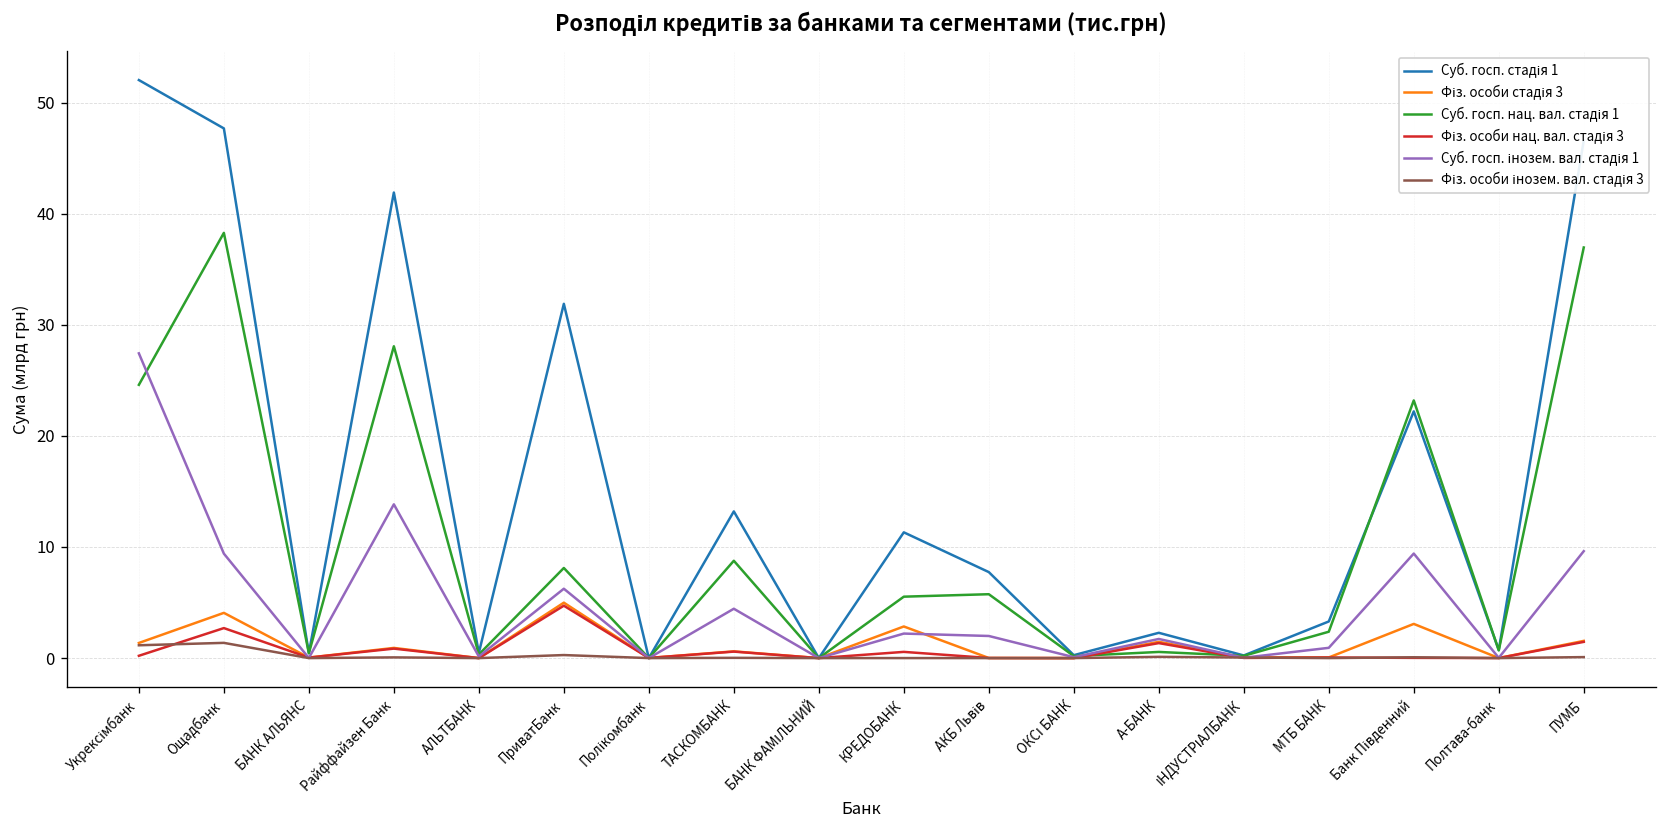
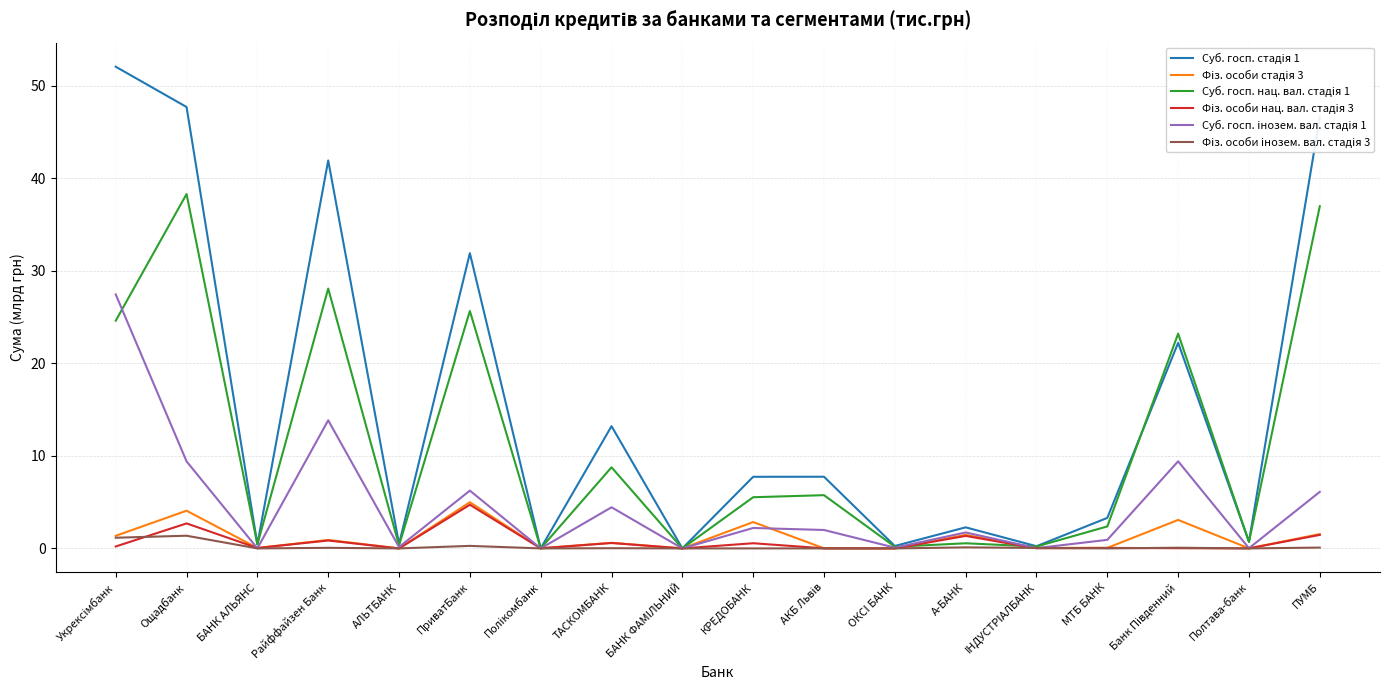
Суб. госп. нац. вал. стадія 1, ПриватБанк: 8 -> 26
Суб. госп. стадія 1, КРЕДОБАНК: 11 -> 8
Суб. госп. інозем. вал. стадія 1, ПУМБ: 10 -> 6
